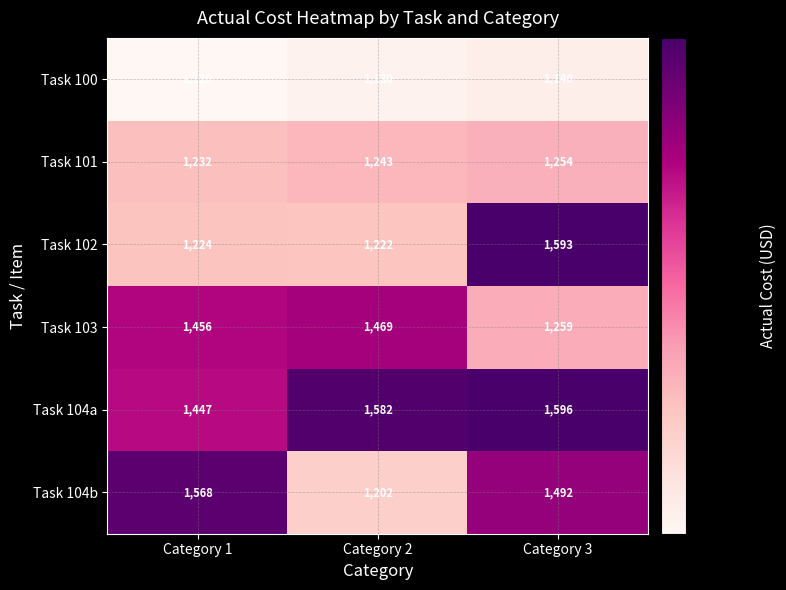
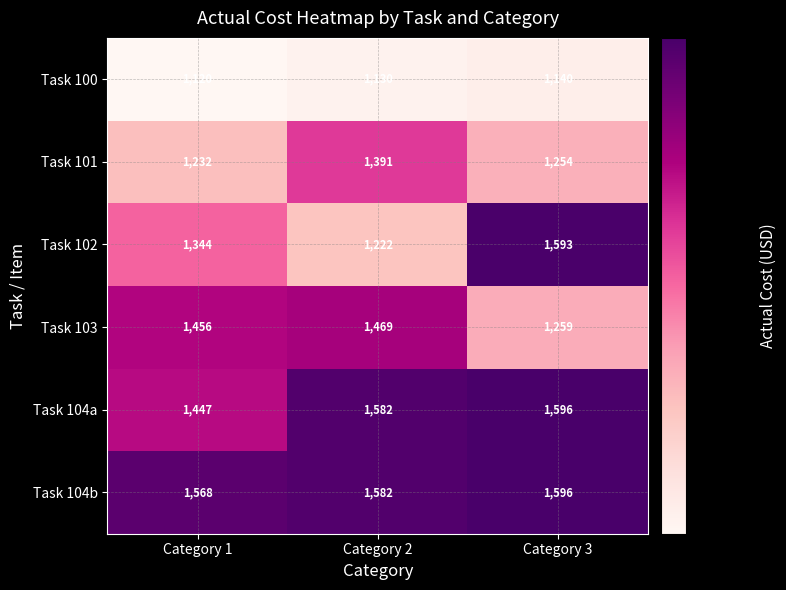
Task 101, Category 2: 1,243 -> 1,391
Task 102, Category 1: 1,224 -> 1,344
Task 104b, Category 2: 1,202 -> 1,582
Task 104b, Category 3: 1,492 -> 1,596
